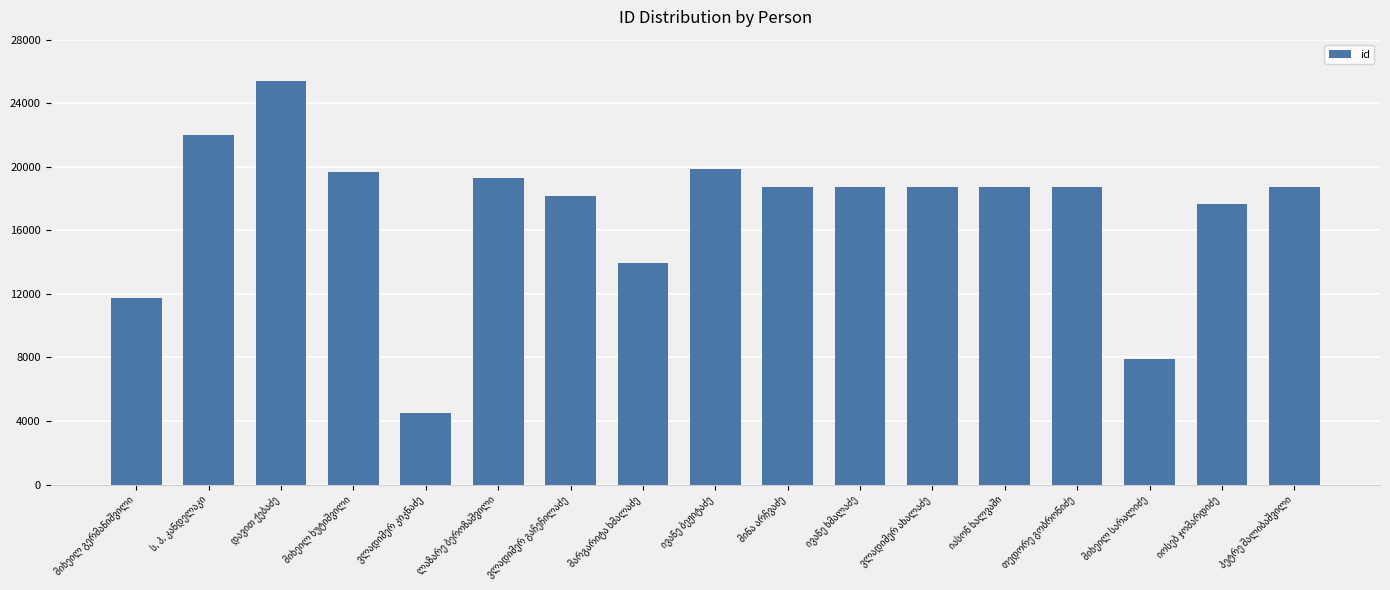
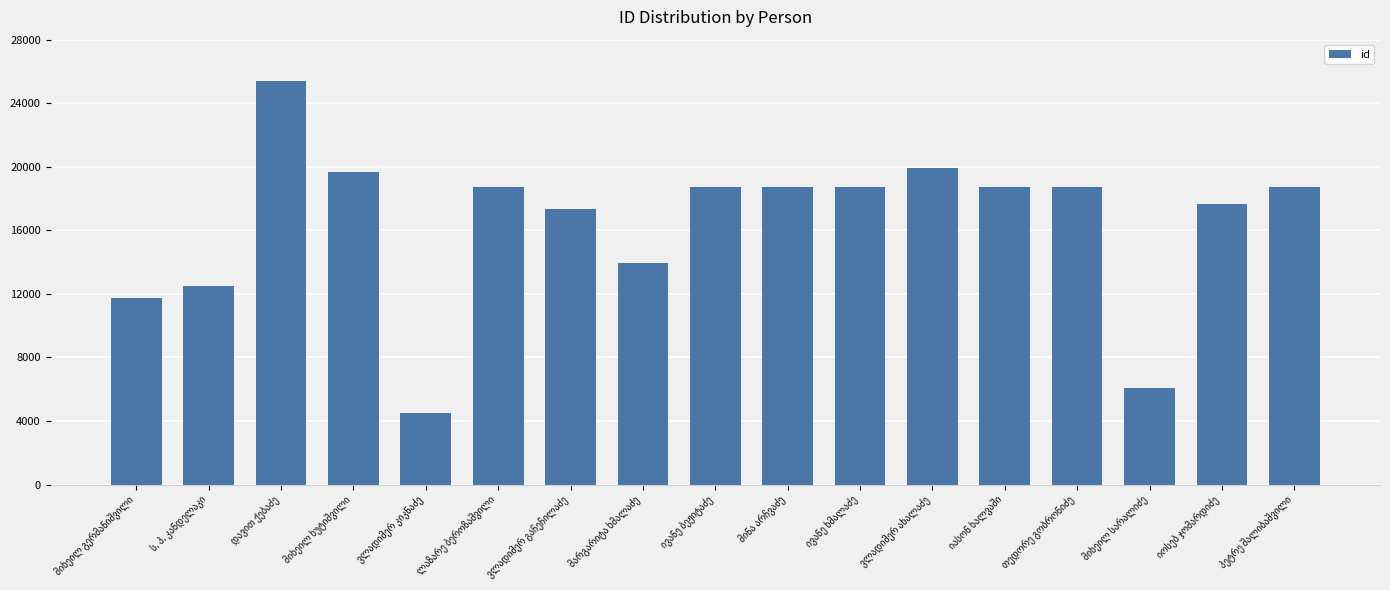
ს. პ. კანდელაკი: 22000 -> 12500
ლაზარე ბეროზაშვილი: 19300 -> 18700
ვლადიმერ გაჩეჩილაძე: 18200 -> 17300
ივანე ბეჟიტაძე: 19900 -> 18700
ვლადიმერ ახალაძე: 18700 -> 20000
მიხეილ სარალიძე: 7900 -> 6100
